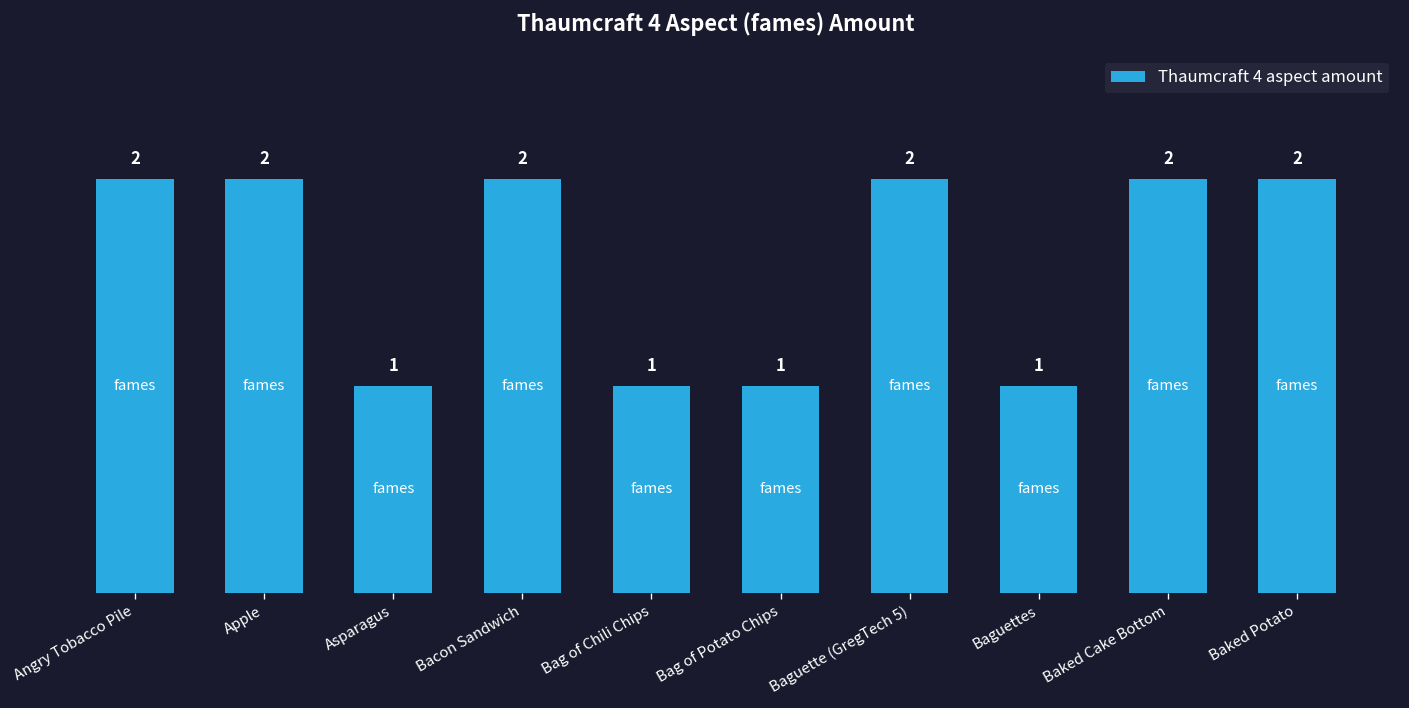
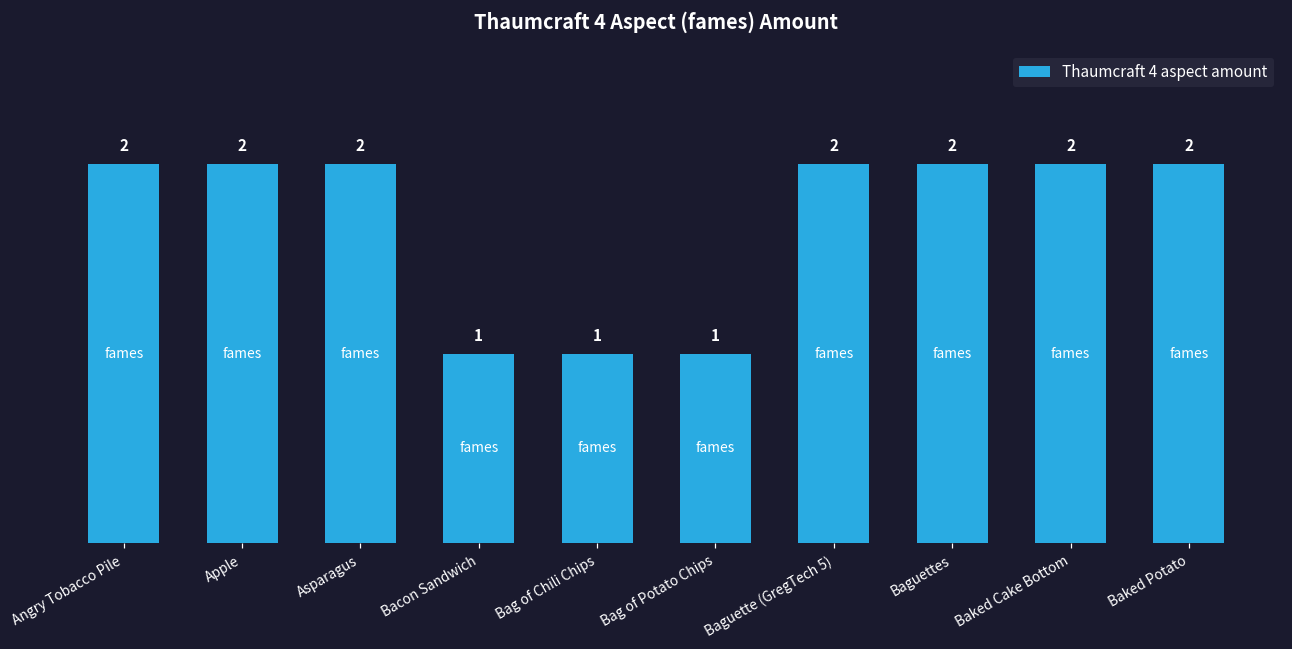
Asparagus: 1 -> 2
Bacon Sandwich: 2 -> 1
Baguettes: 1 -> 2
